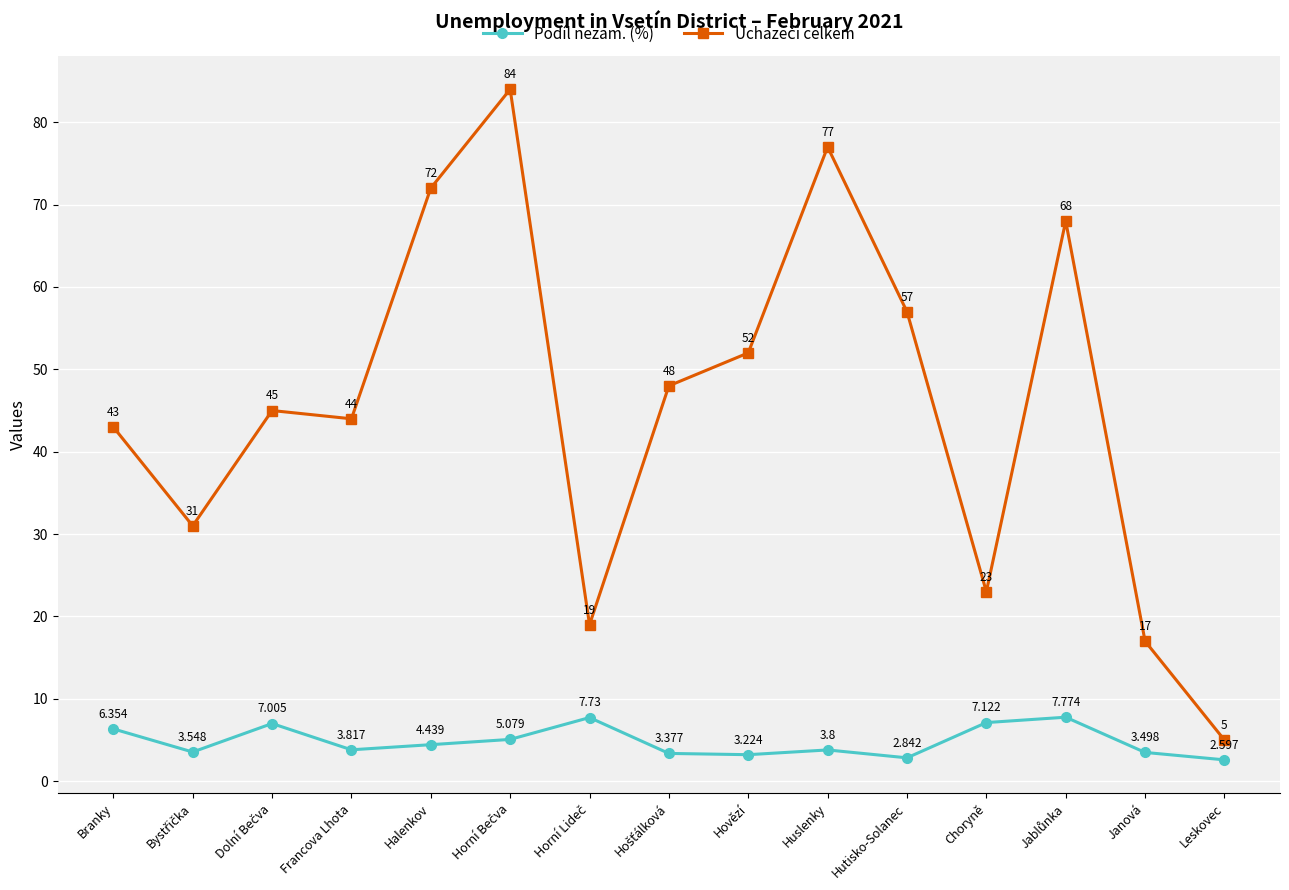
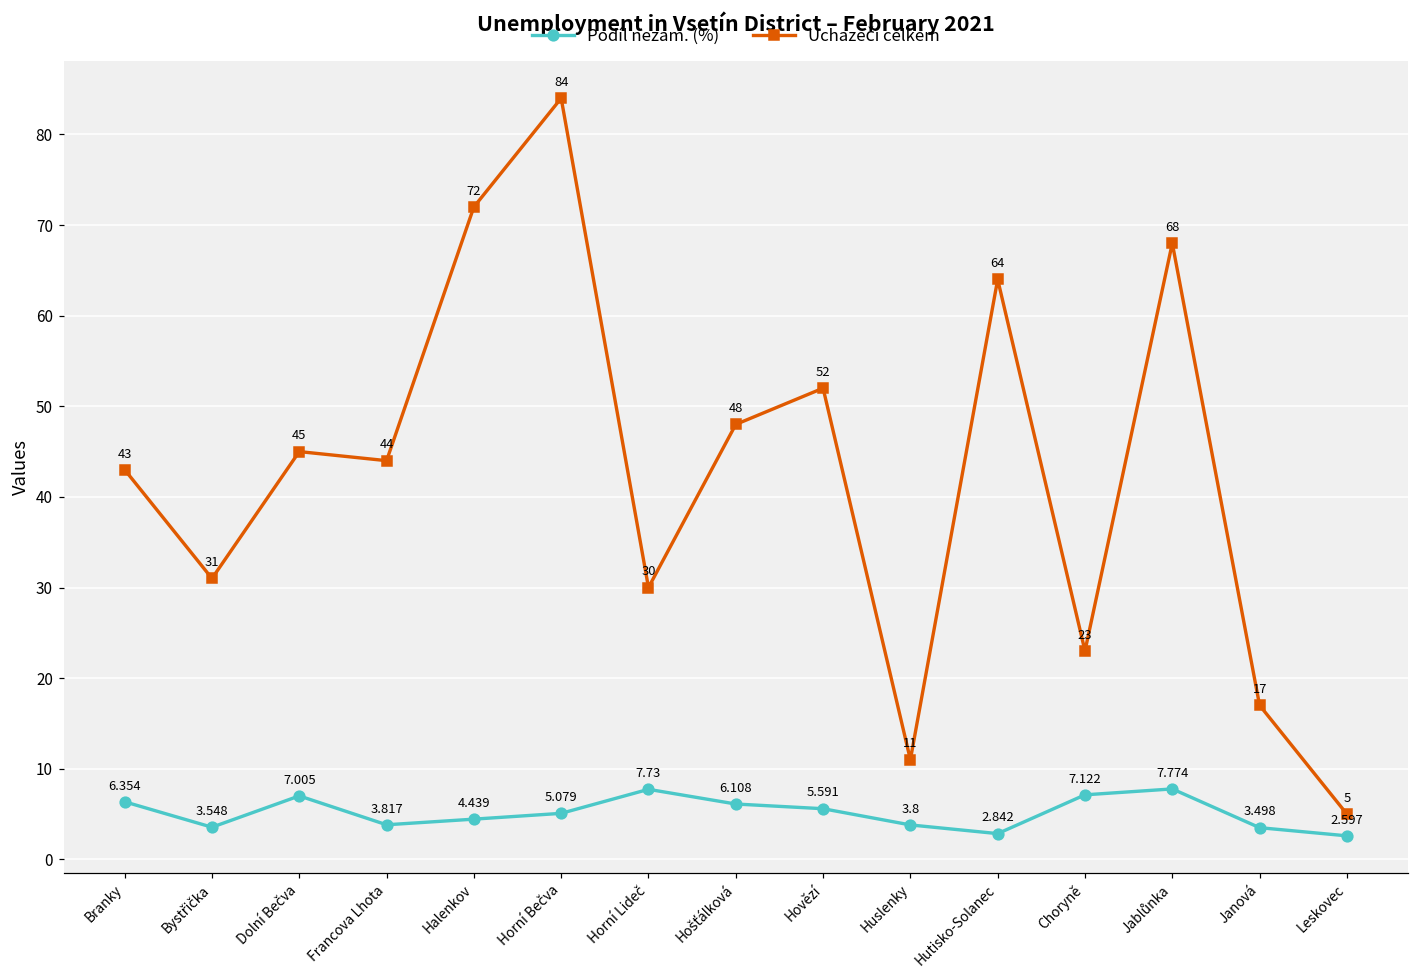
Uchazeči celkem, Horní Lideč: 19 -> 30
Podíl nezam. (%), Hošťálková: 3.377 -> 6.108
Podíl nezam. (%), Hovězí: 3.224 -> 5.591
Uchazeči celkem, Huslenky: 77 -> 11
Uchazeči celkem, Hutisko-Solanec: 57 -> 64
